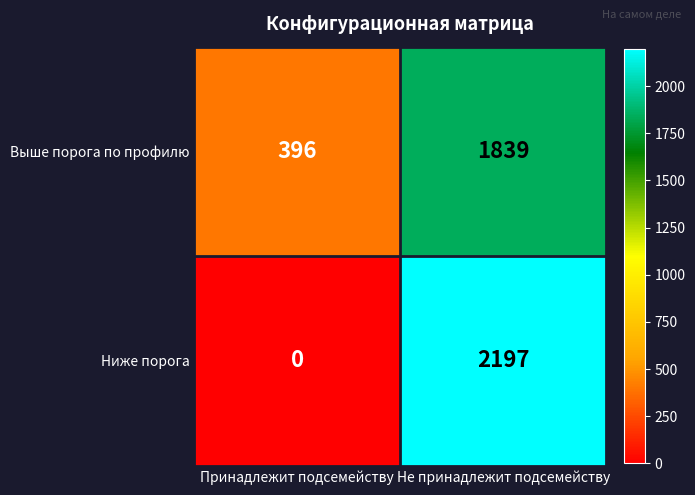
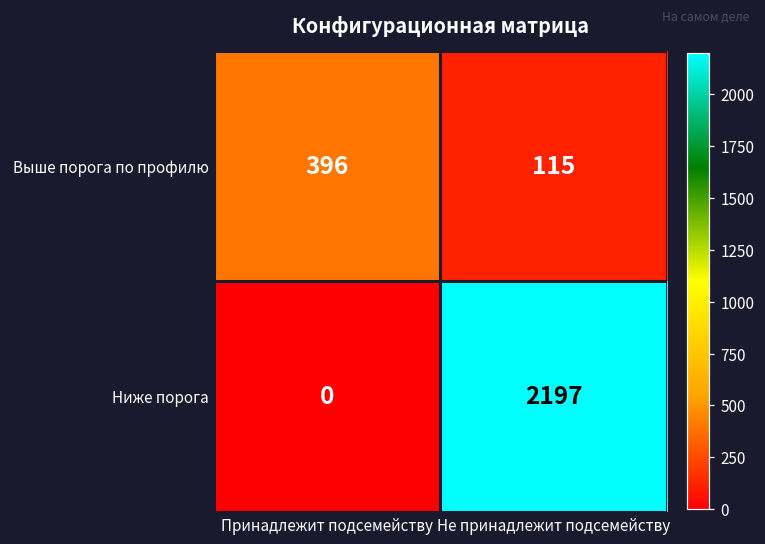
Выше порога по профилю, Не принадлежит подсемейству: 1839 -> 115
